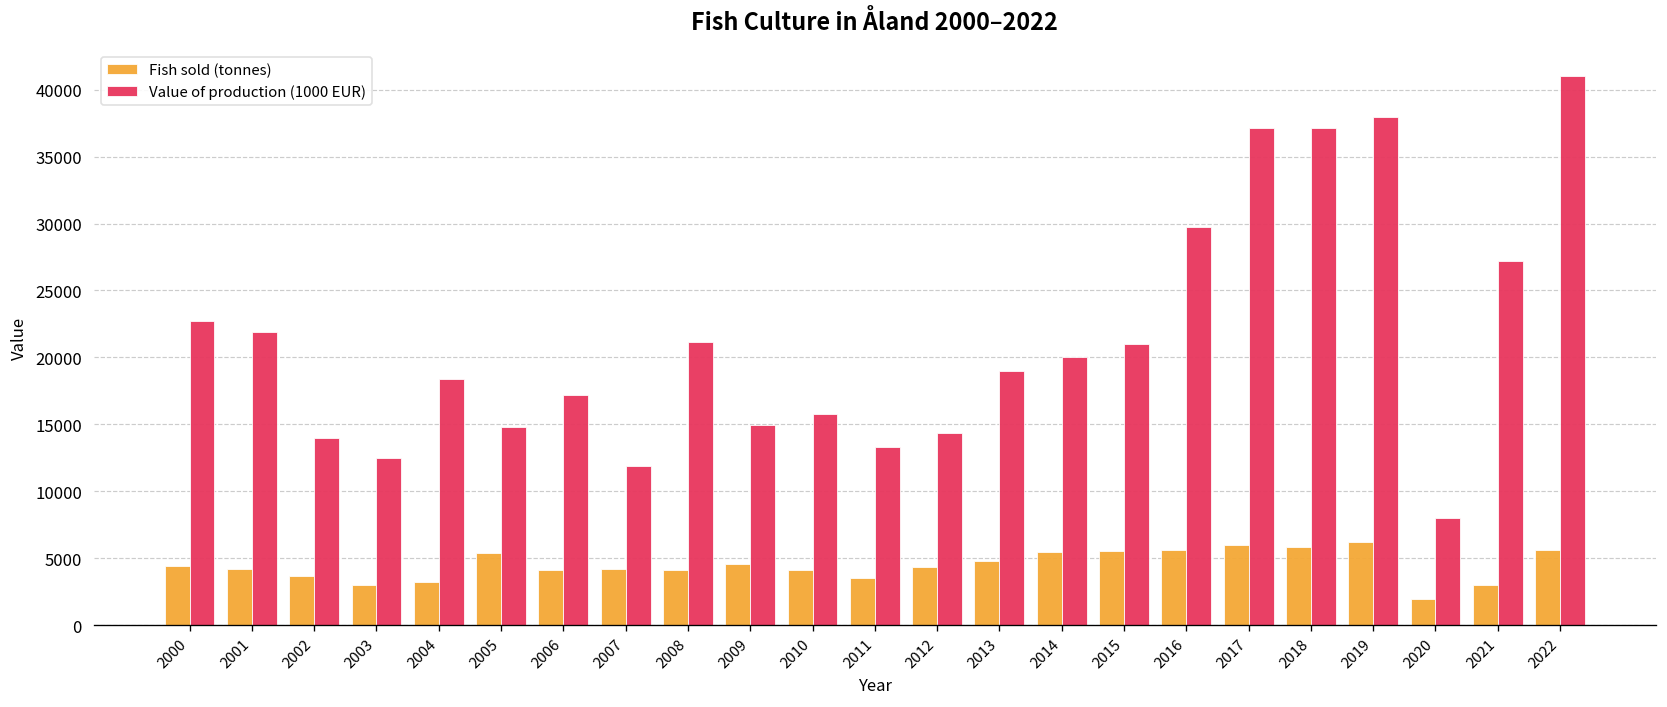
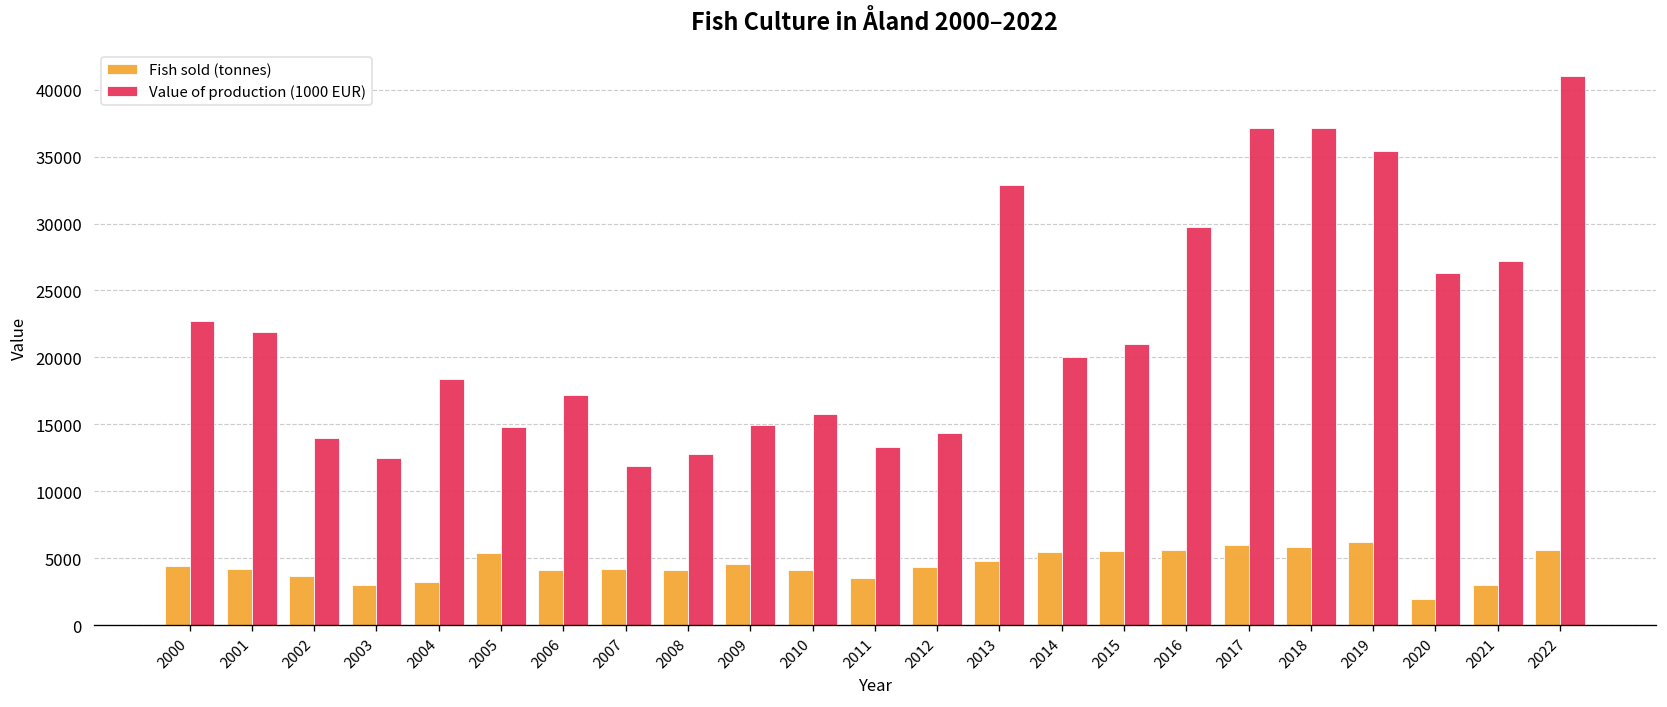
Value of production (1000 EUR), 2008: 21200 -> 12800
Value of production (1000 EUR), 2013: 19000 -> 32900
Value of production (1000 EUR), 2019: 38000 -> 35400
Value of production (1000 EUR), 2020: 8000 -> 26300
